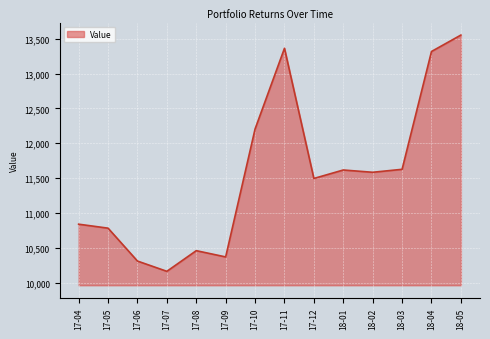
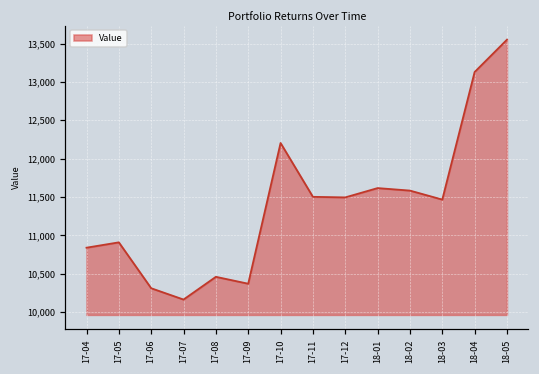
17-05: 10,800 -> 10,900
17-11: 13,400 -> 11,500
18-03: 11,600 -> 11,500
18-04: 13,300 -> 13,100
